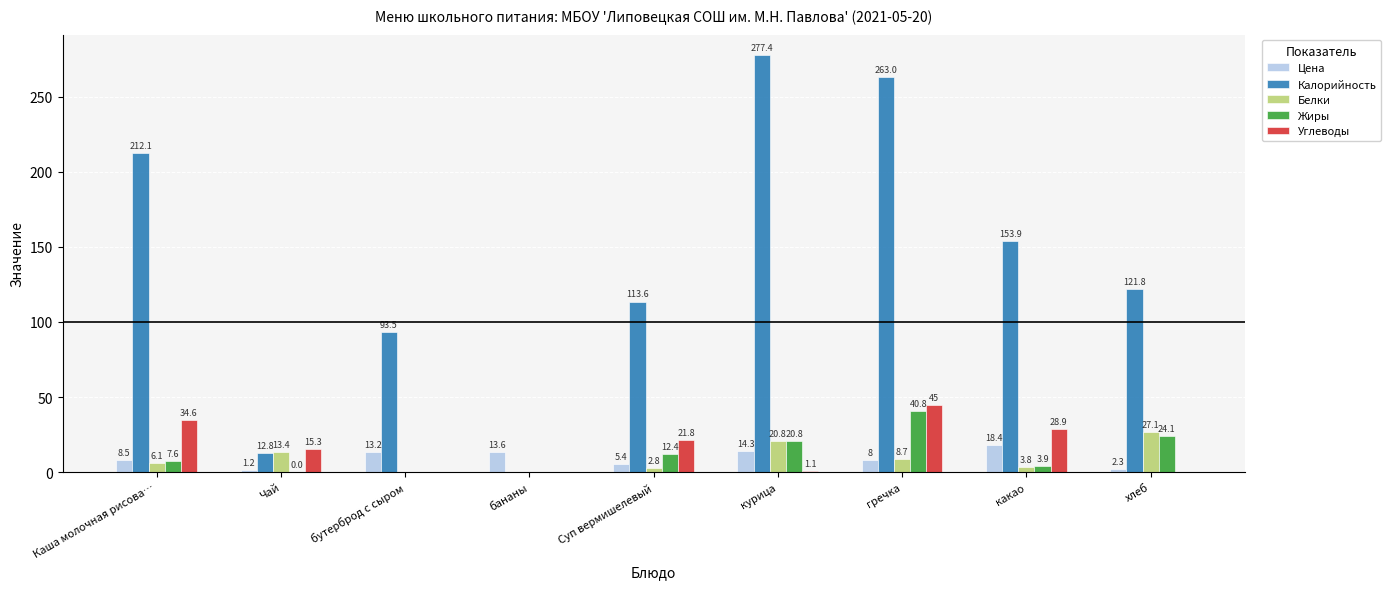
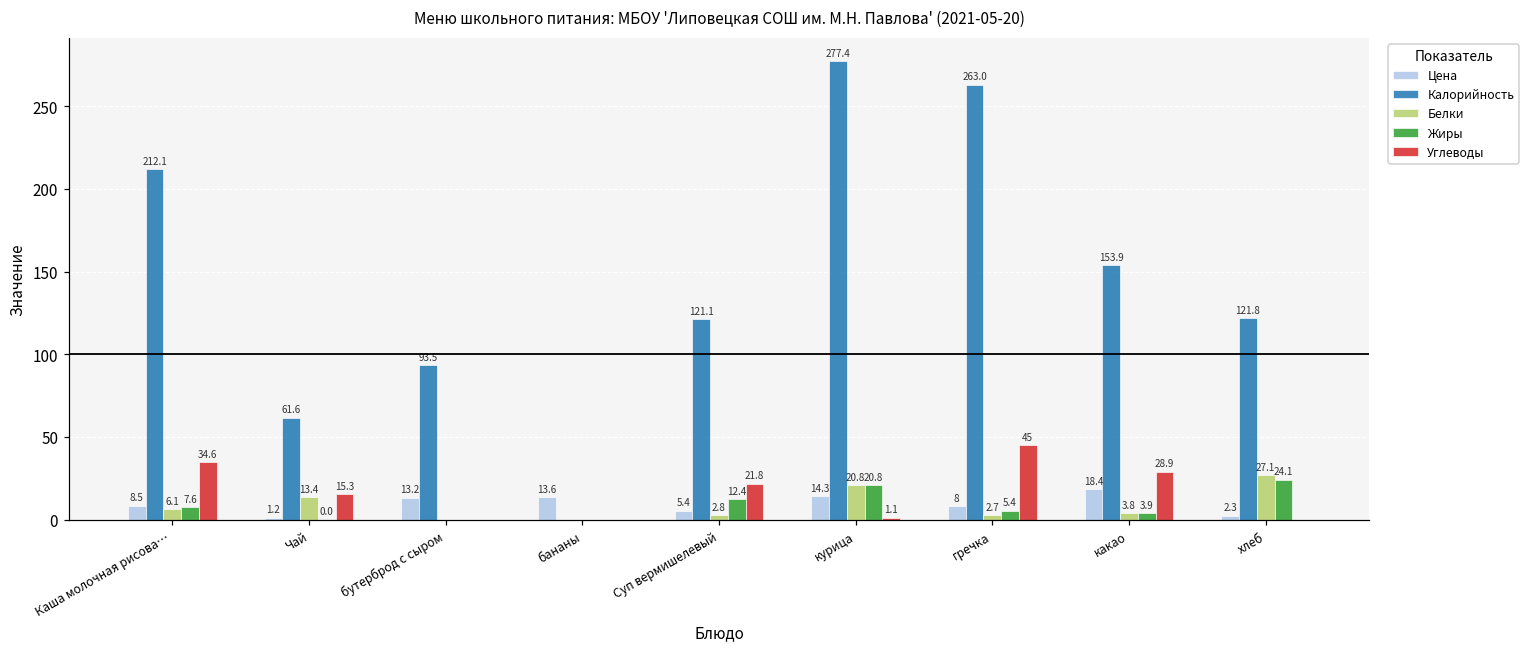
Калорийность, Чай: 12.8 -> 61.6
Калорийность, Суп вермишелевый: 113.6 -> 121.1
Белки, гречка: 8.7 -> 2.7
Жиры, гречка: 40.8 -> 5.4
